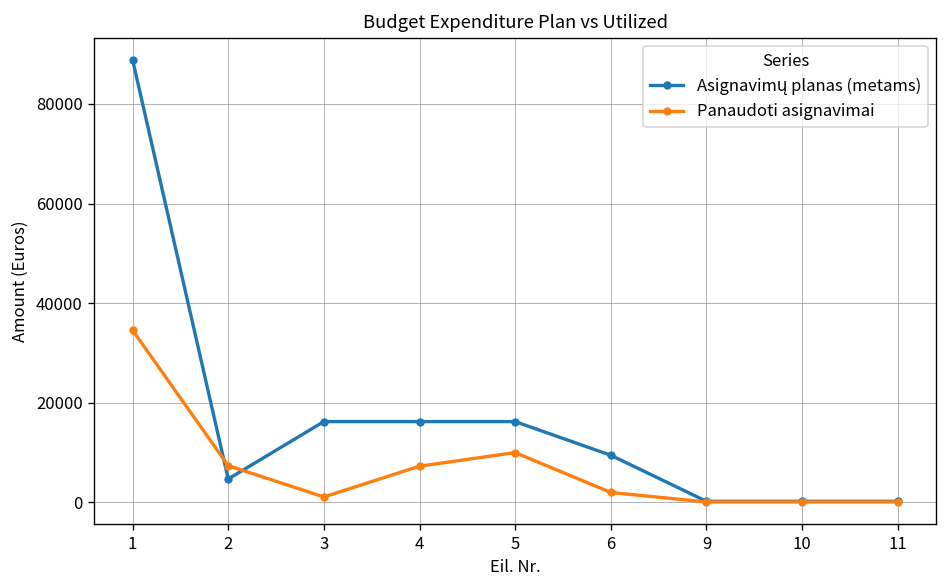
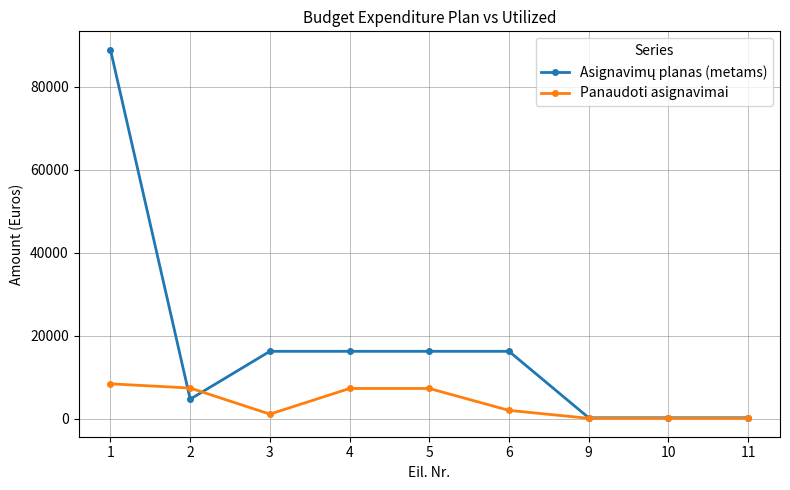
Panaudoti asignavimai, 1: 35000 -> 8000
Panaudoti asignavimai, 5: 10000 -> 7000
Asignavimų planas (metams), 6: 9000 -> 16000
